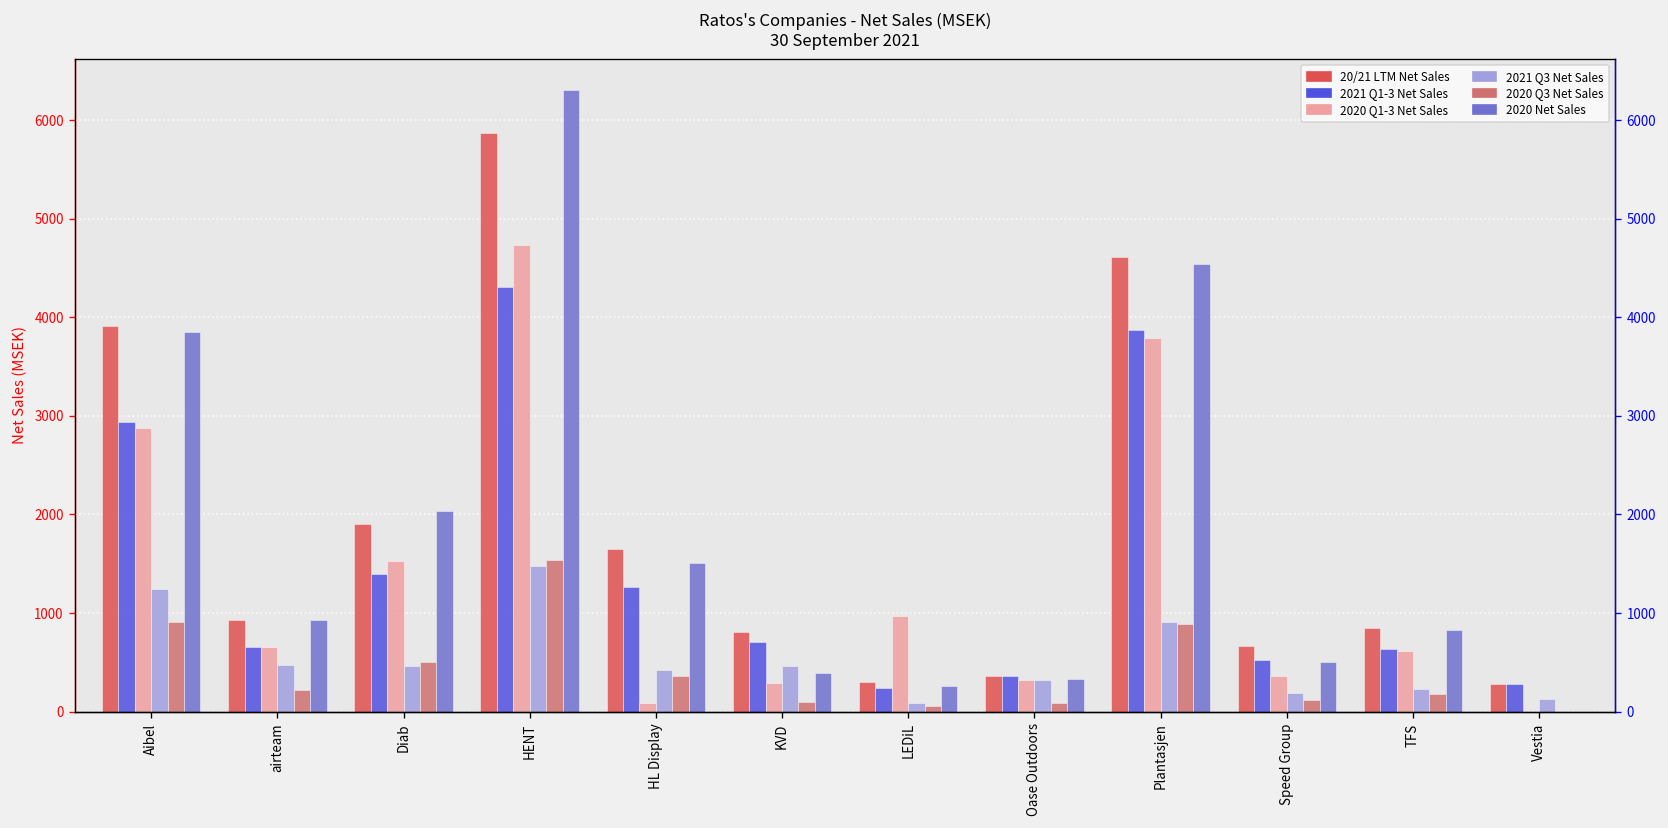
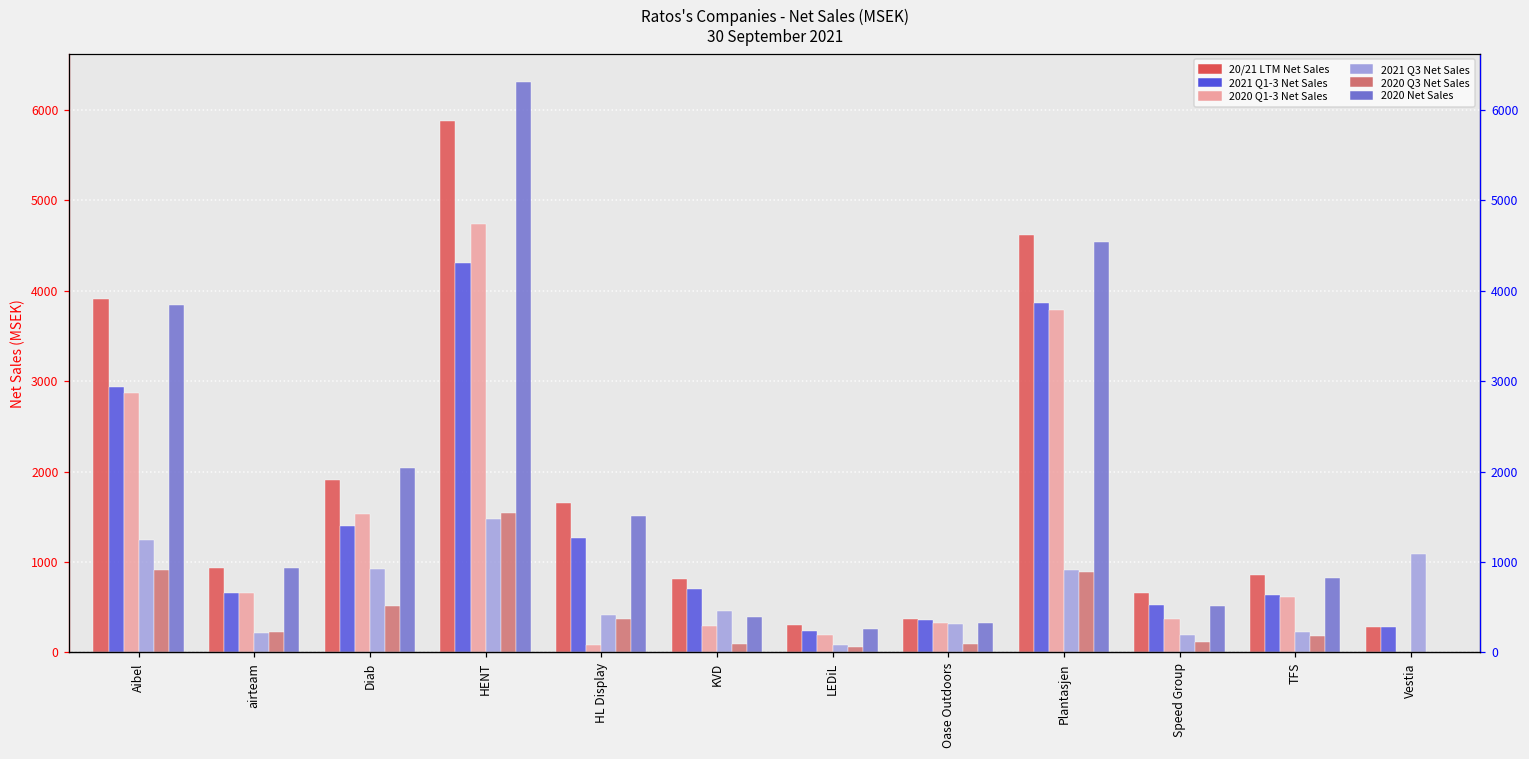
2021 Q3 Net Sales, airteam: 500 -> 200
2021 Q3 Net Sales, Diab: 500 -> 900
2020 Q1-3 Net Sales, LEDiL: 1000 -> 200
2021 Q3 Net Sales, Vestia: 100 -> 1100
